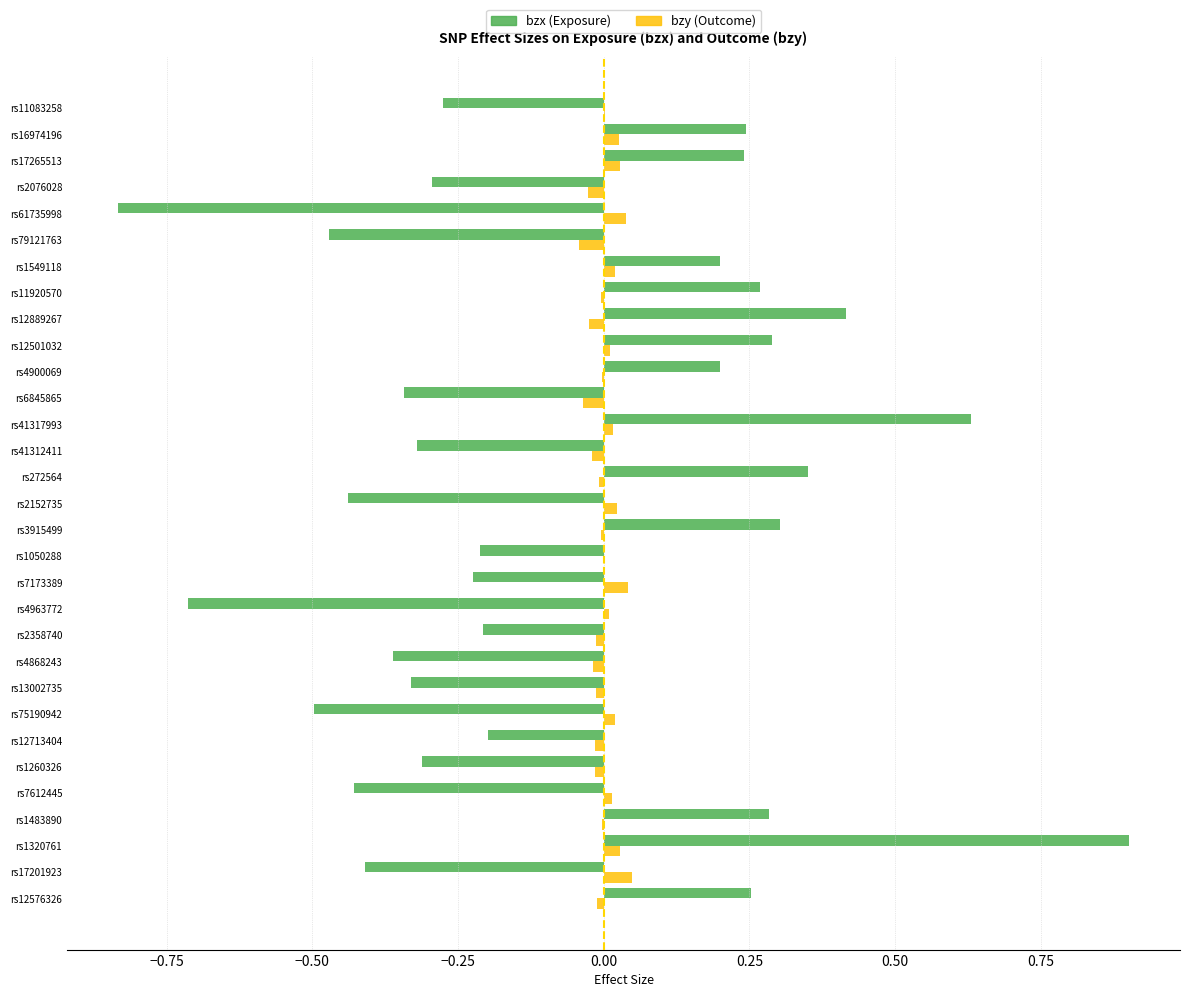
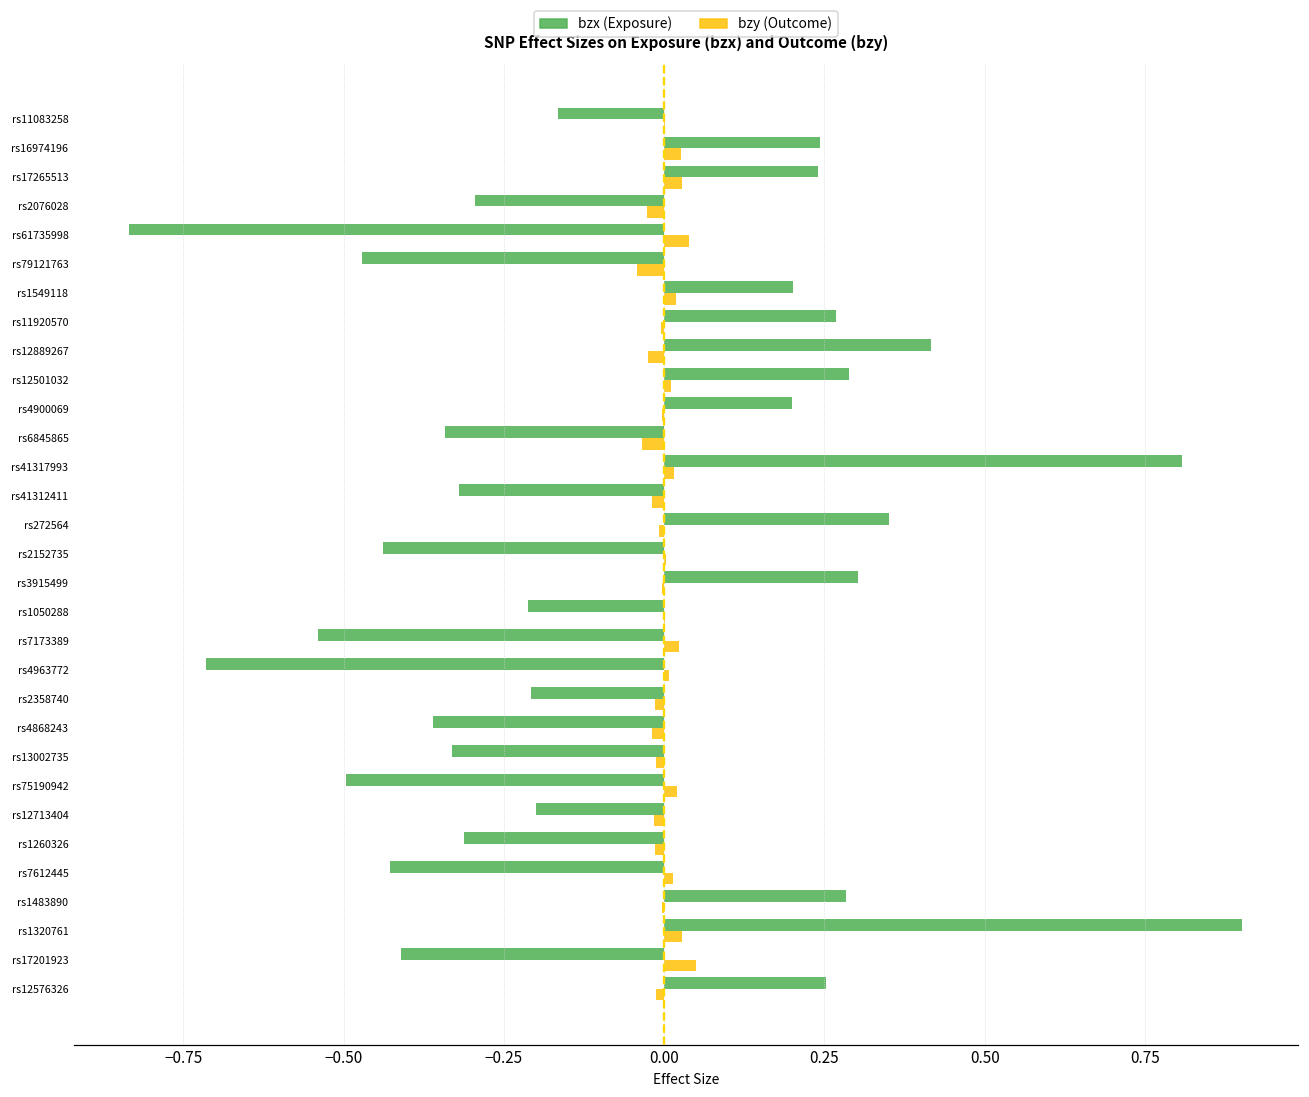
bzx (Exposure), rs11083258: -0.28 -> -0.17
bzx (Exposure), rs41317993: 0.63 -> 0.81
bzy (Outcome), rs2152735: 0.02 -> 0.00
bzx (Exposure), rs7173389: -0.22 -> -0.54
bzy (Outcome), rs7173389: 0.04 -> 0.02
